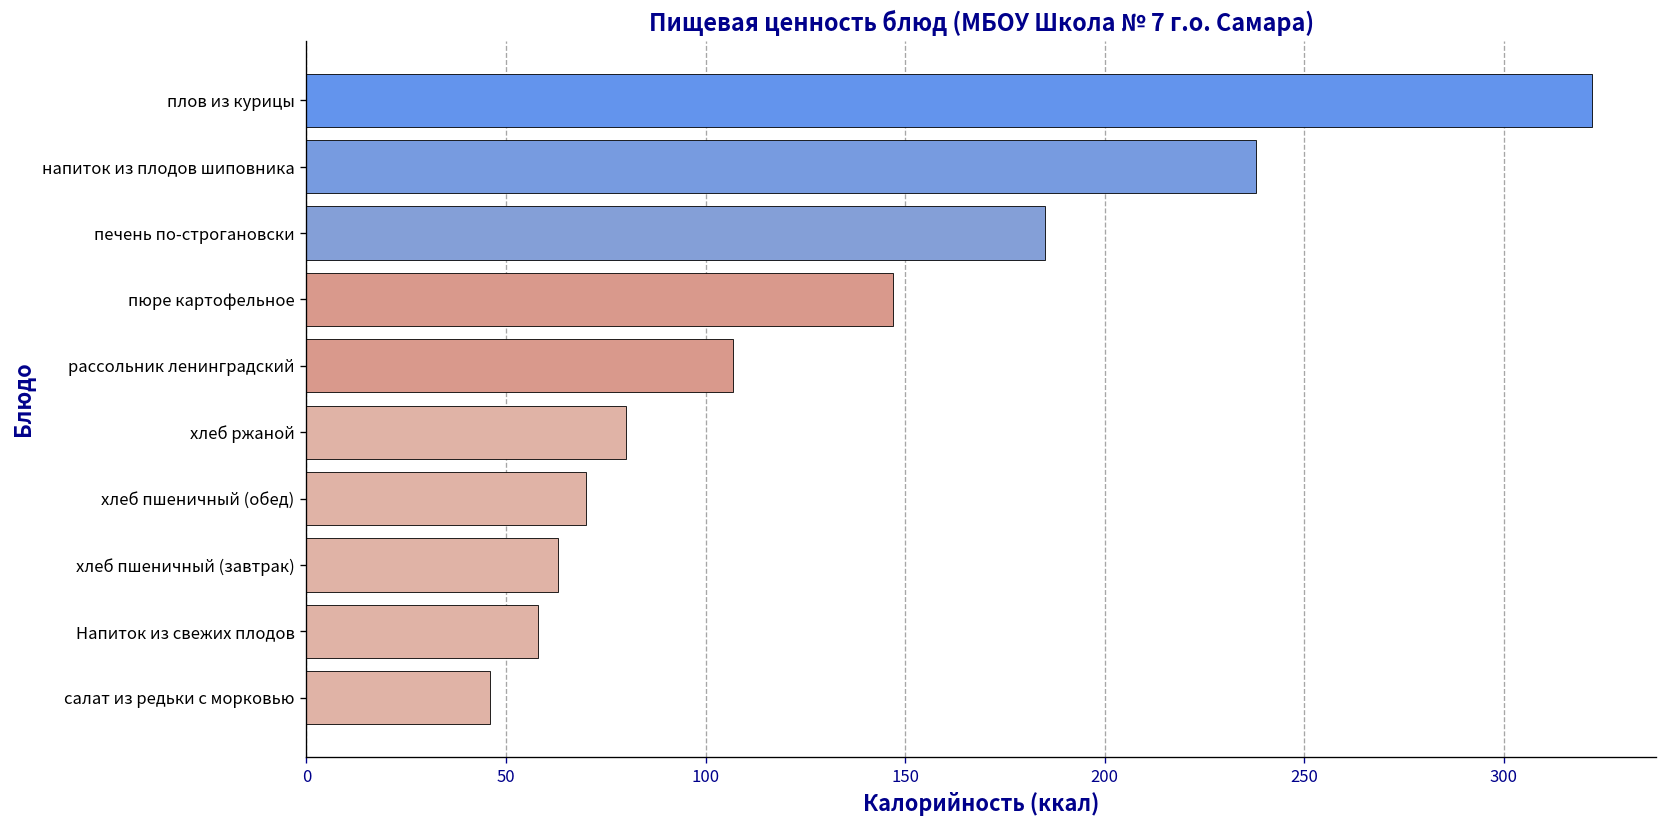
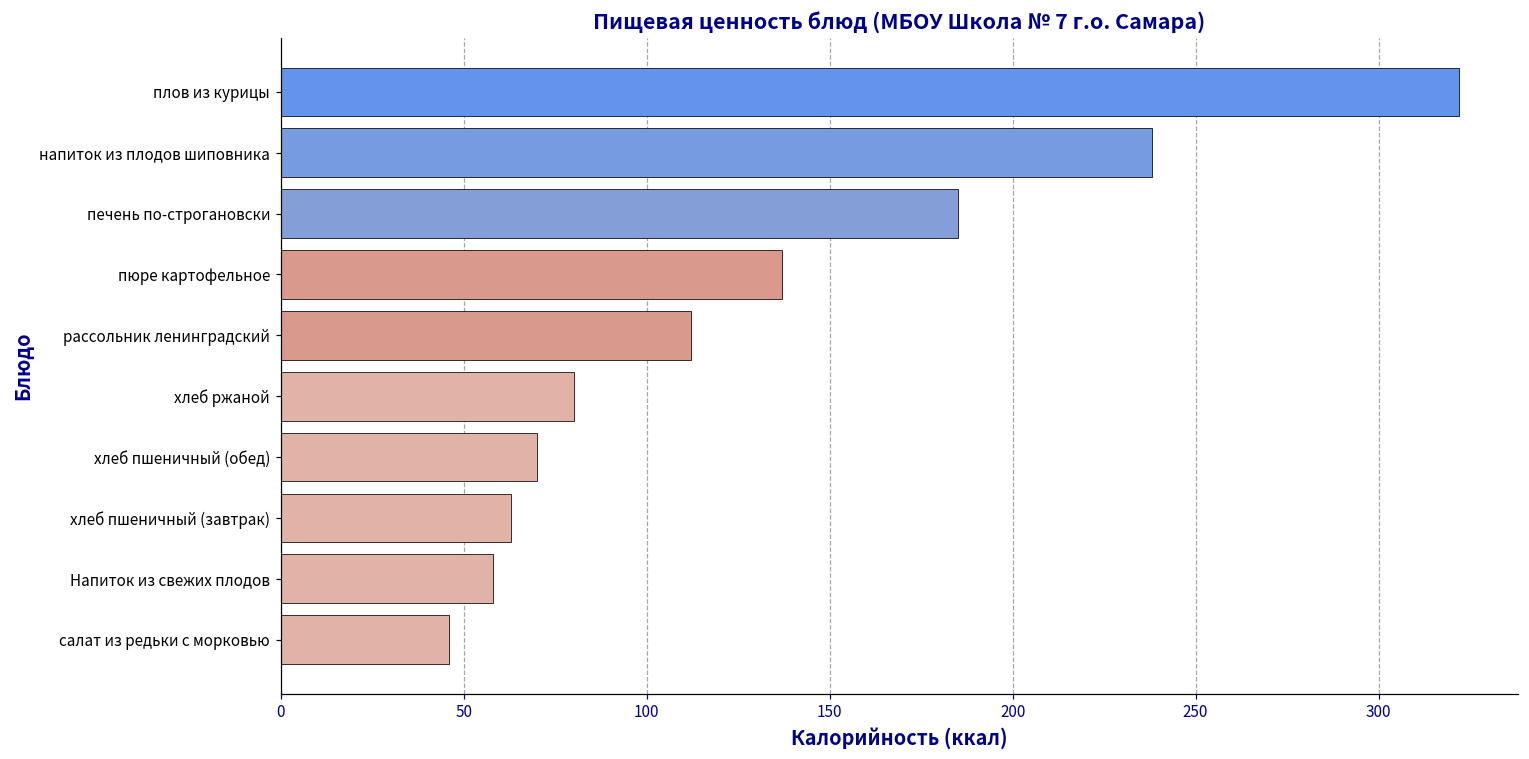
пюре картофельное: 147 -> 137
рассольник ленинградский: 107 -> 112
